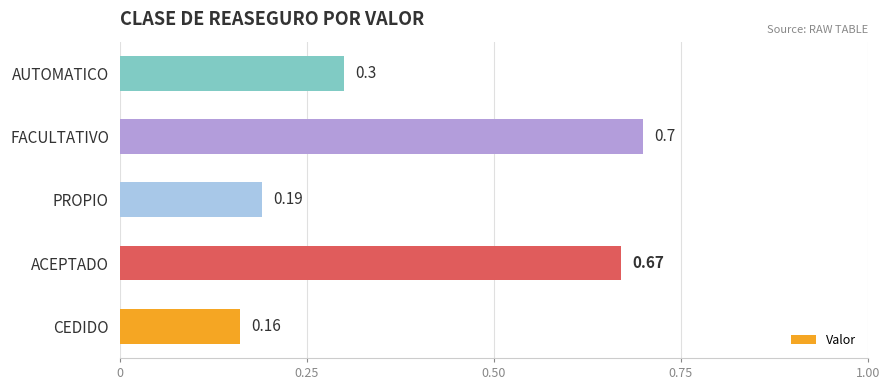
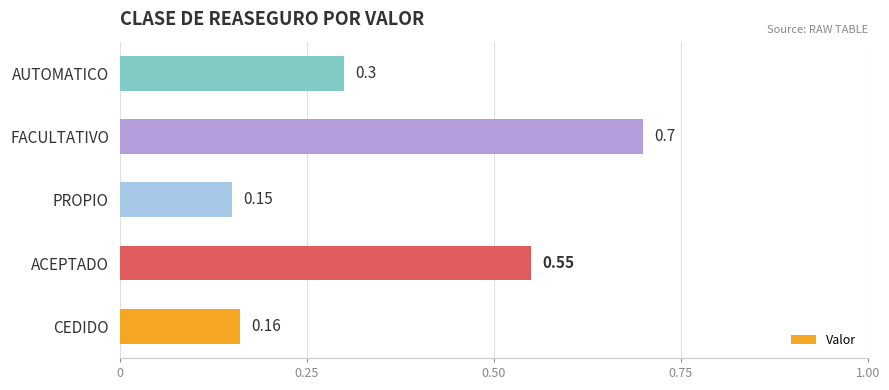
PROPIO: 0.19 -> 0.15
ACEPTADO: 0.67 -> 0.55
